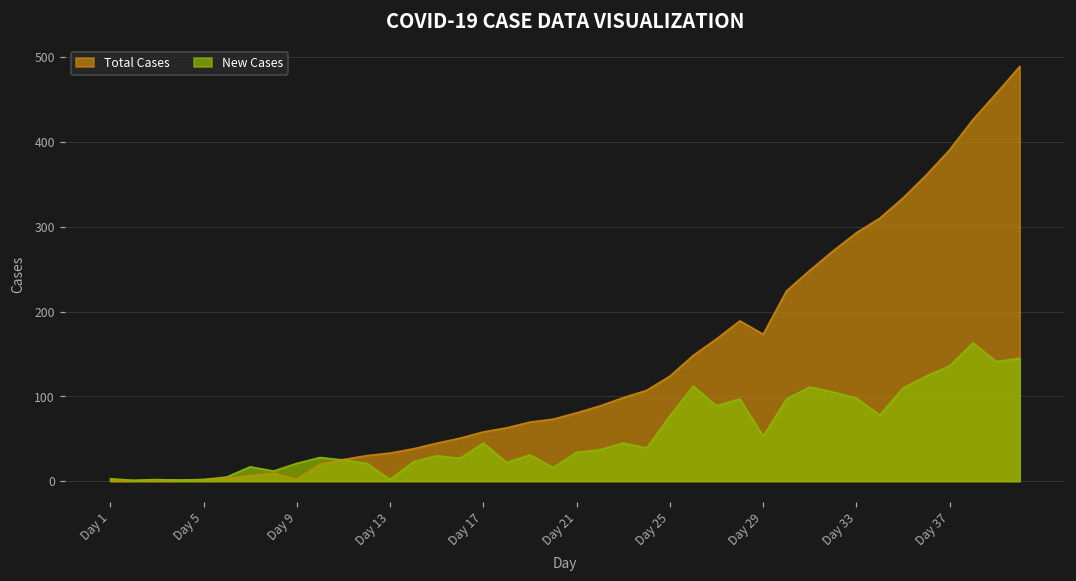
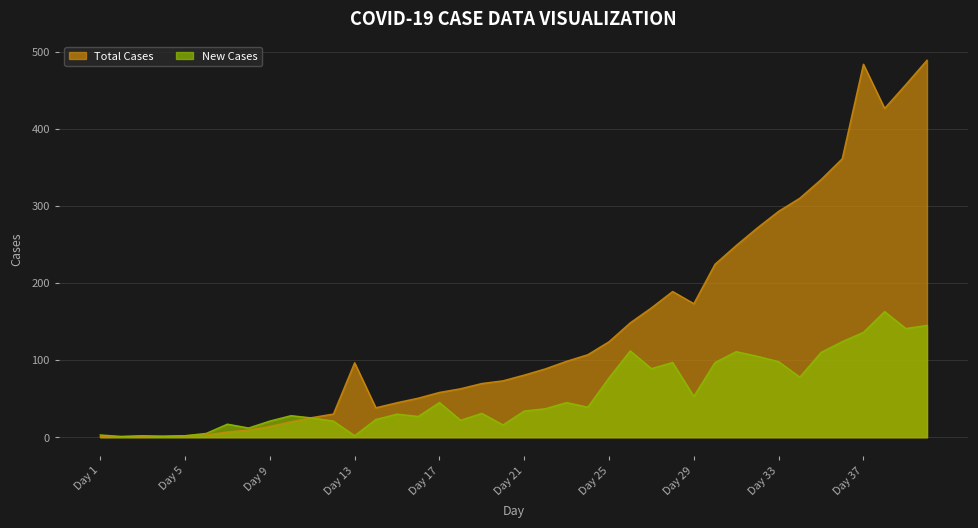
Total Cases, Day 9: 0 -> 10
Total Cases, Day 13: 30 -> 100
Total Cases, Day 37: 390 -> 480
